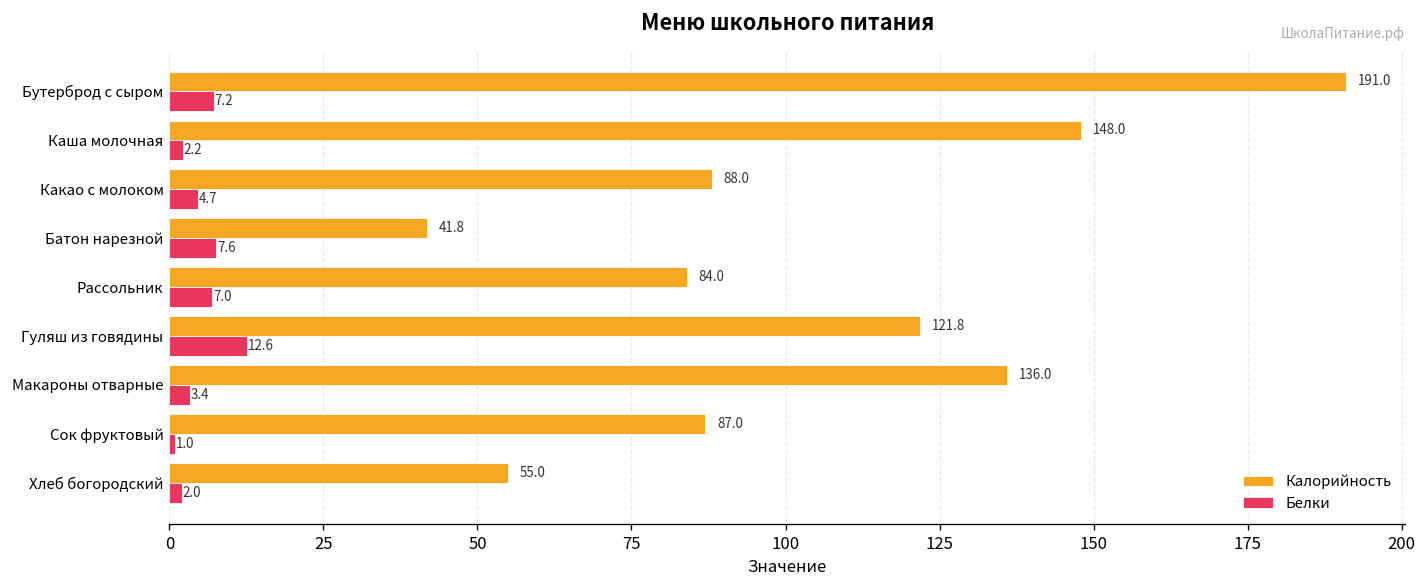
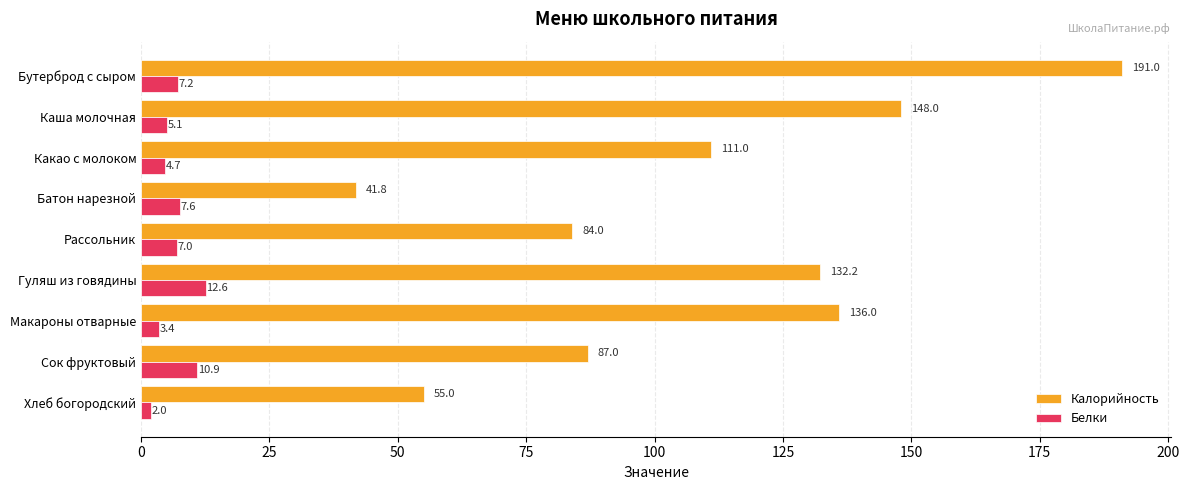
Белки, Каша молочная: 2.2 -> 5.1
Калорийность, Какао с молоком: 88.0 -> 111.0
Калорийность, Гуляш из говядины: 121.8 -> 132.2
Белки, Сок фруктовый: 1.0 -> 10.9
